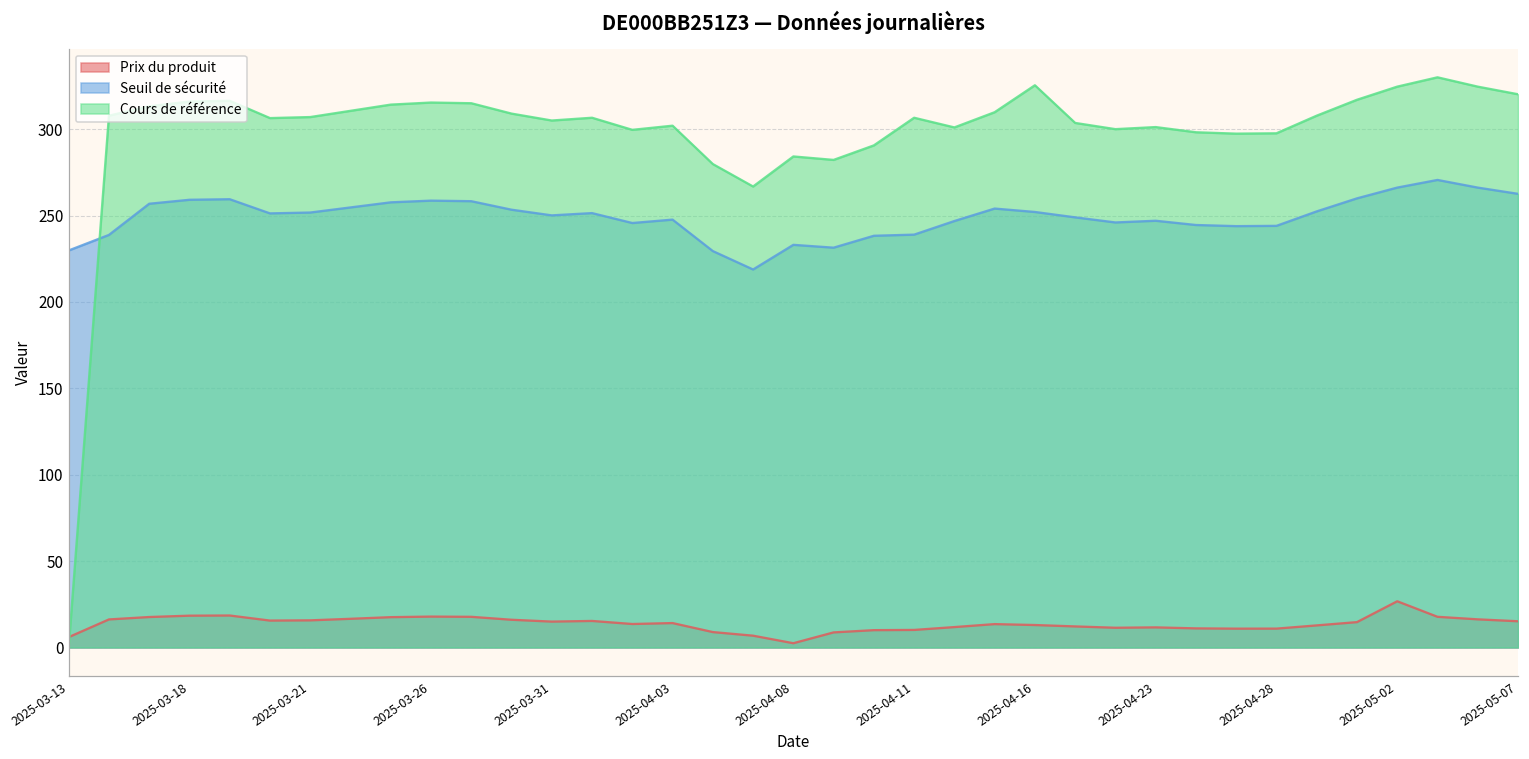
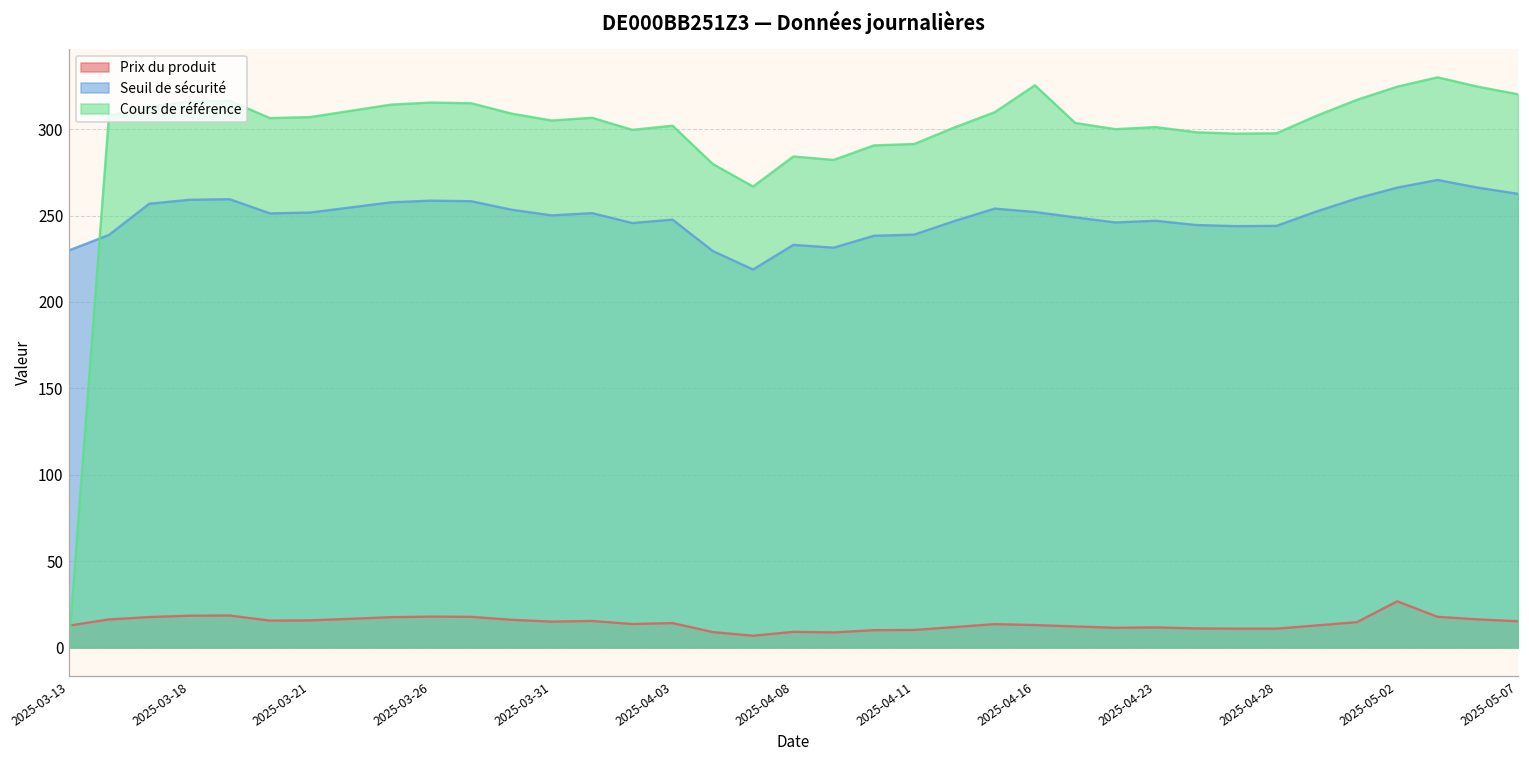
Prix du produit, 2025-03-13: 6 -> 13
Prix du produit, 2025-04-08: 2 -> 9
Cours de référence, 2025-04-11: 307 -> 291
